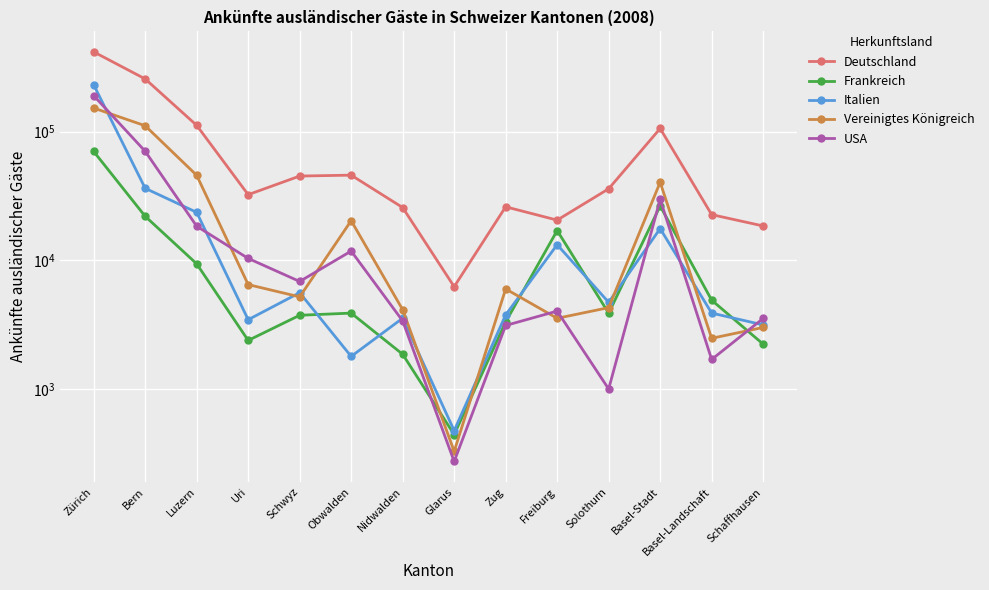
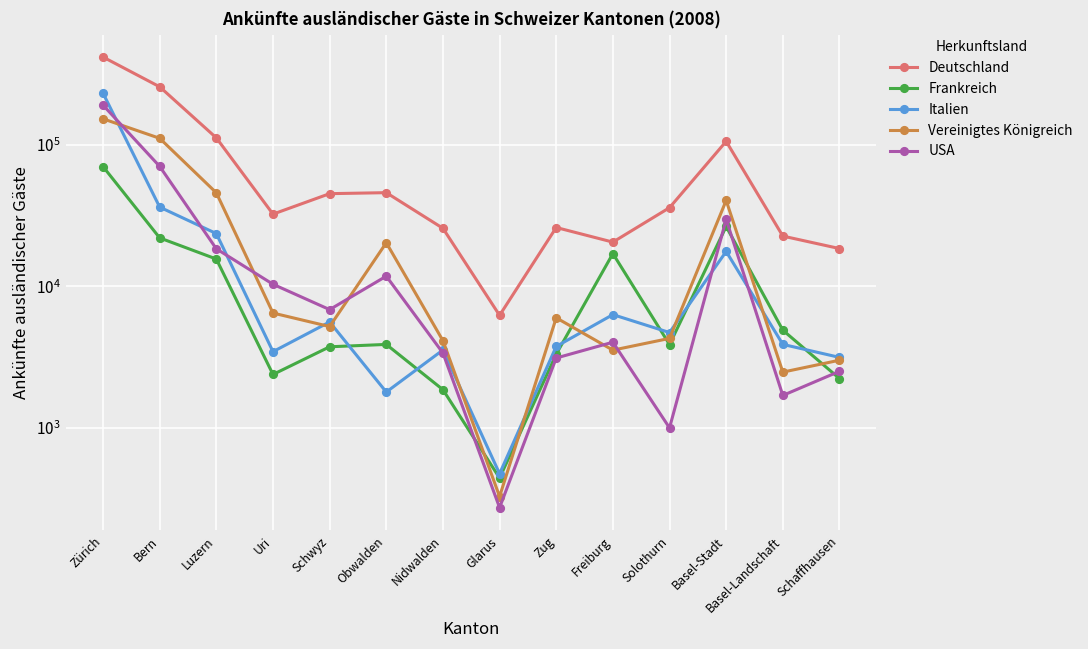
Frankreich, Luzern: 9000 -> 16000
Italien, Freiburg: 13000 -> 6000
USA, Schaffhausen: 3500 -> 2500
